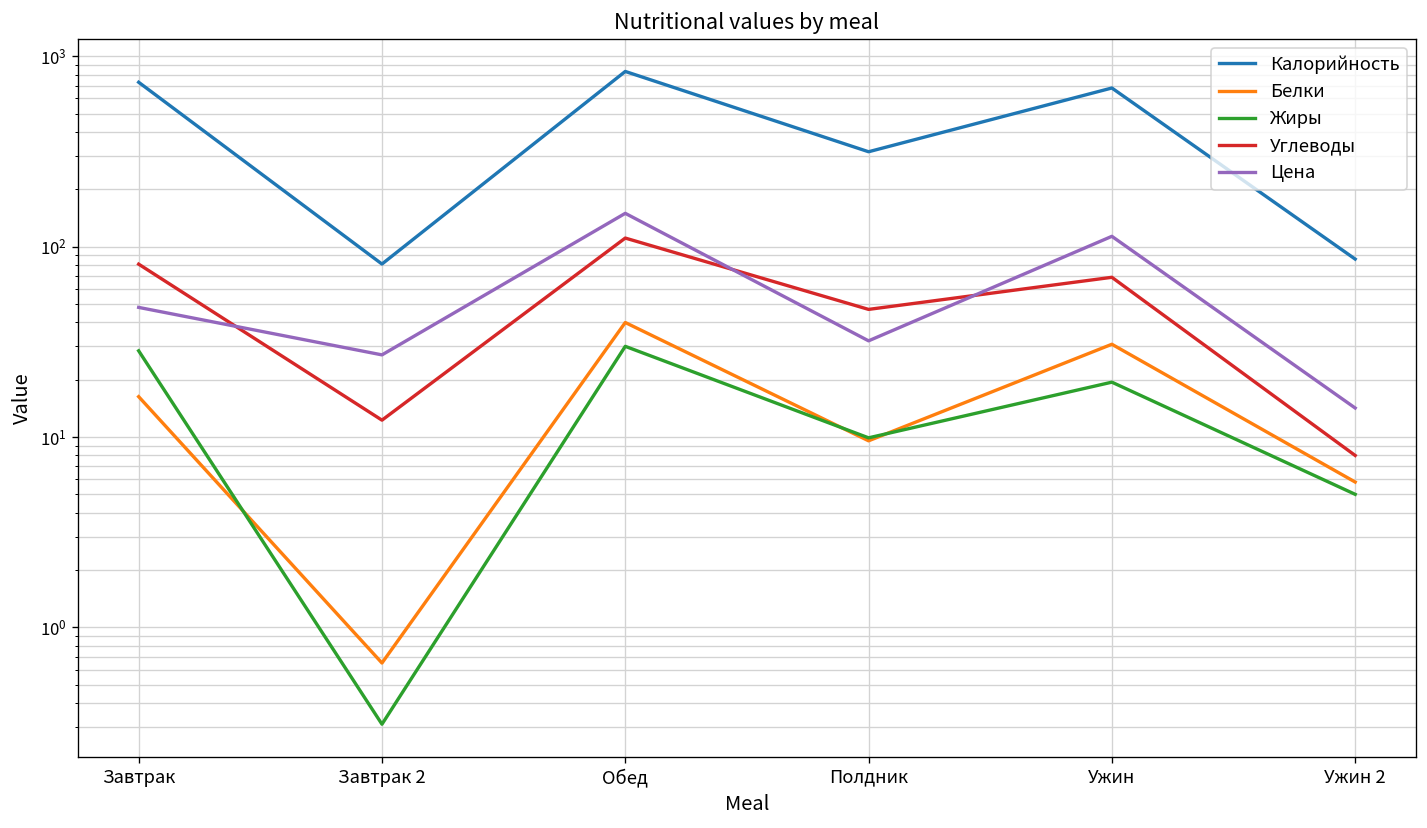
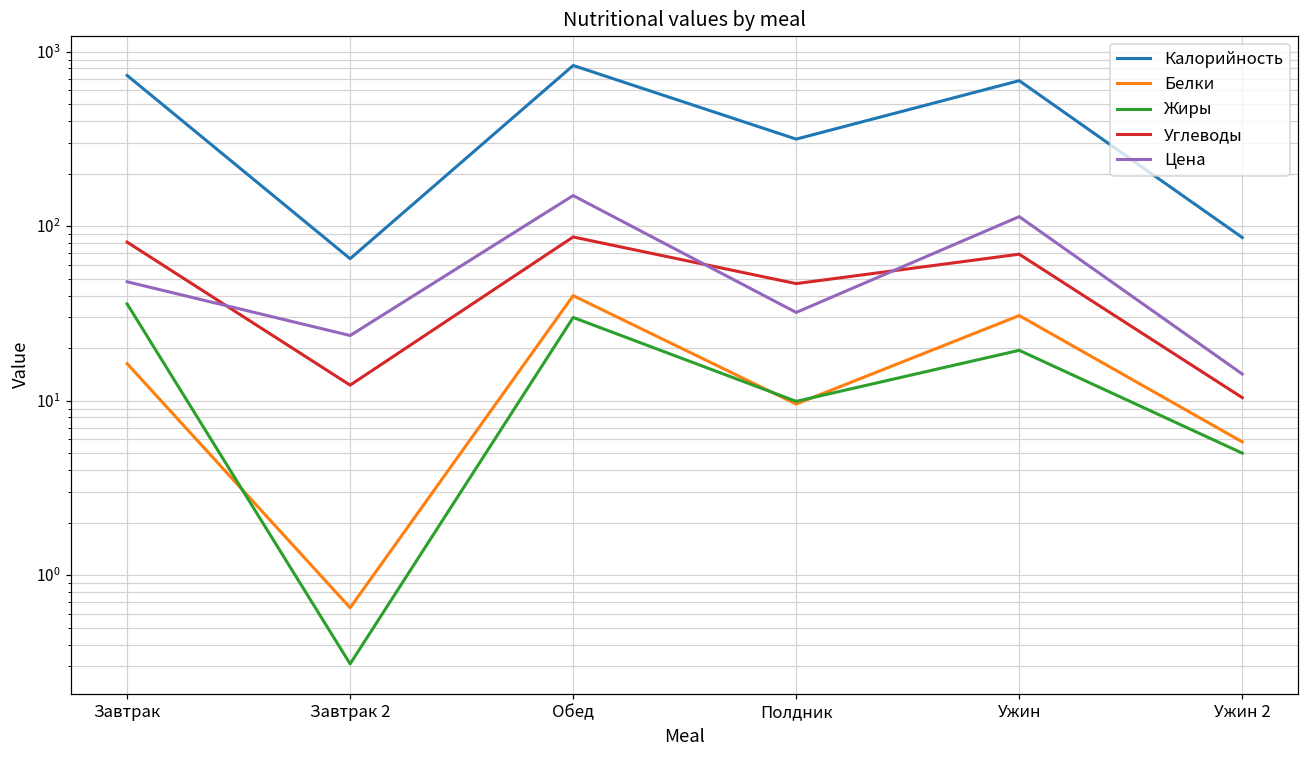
Жиры, Завтрак: 28 -> 36
Калорийность, Завтрак 2: 80 -> 65
Цена, Завтрак 2: 27 -> 24
Углеводы, Обед: 110 -> 90
Углеводы, Ужин 2: 8 -> 10
